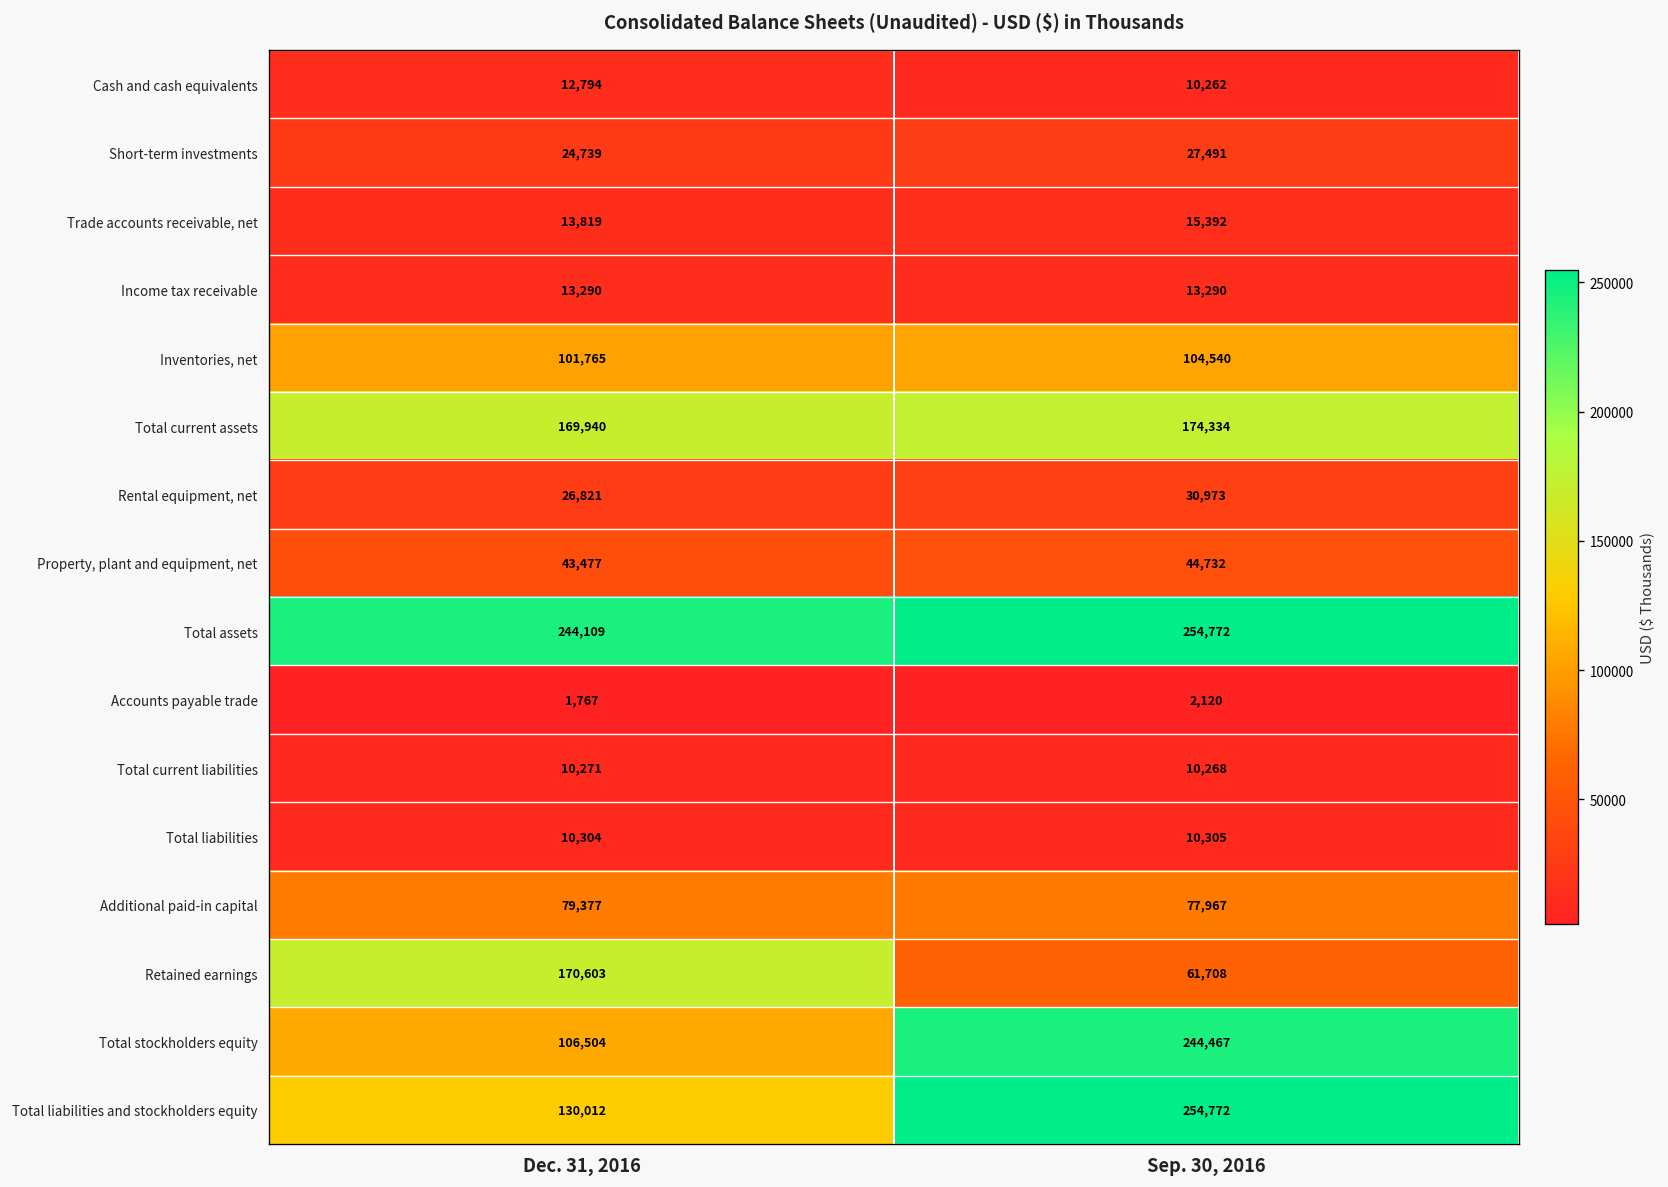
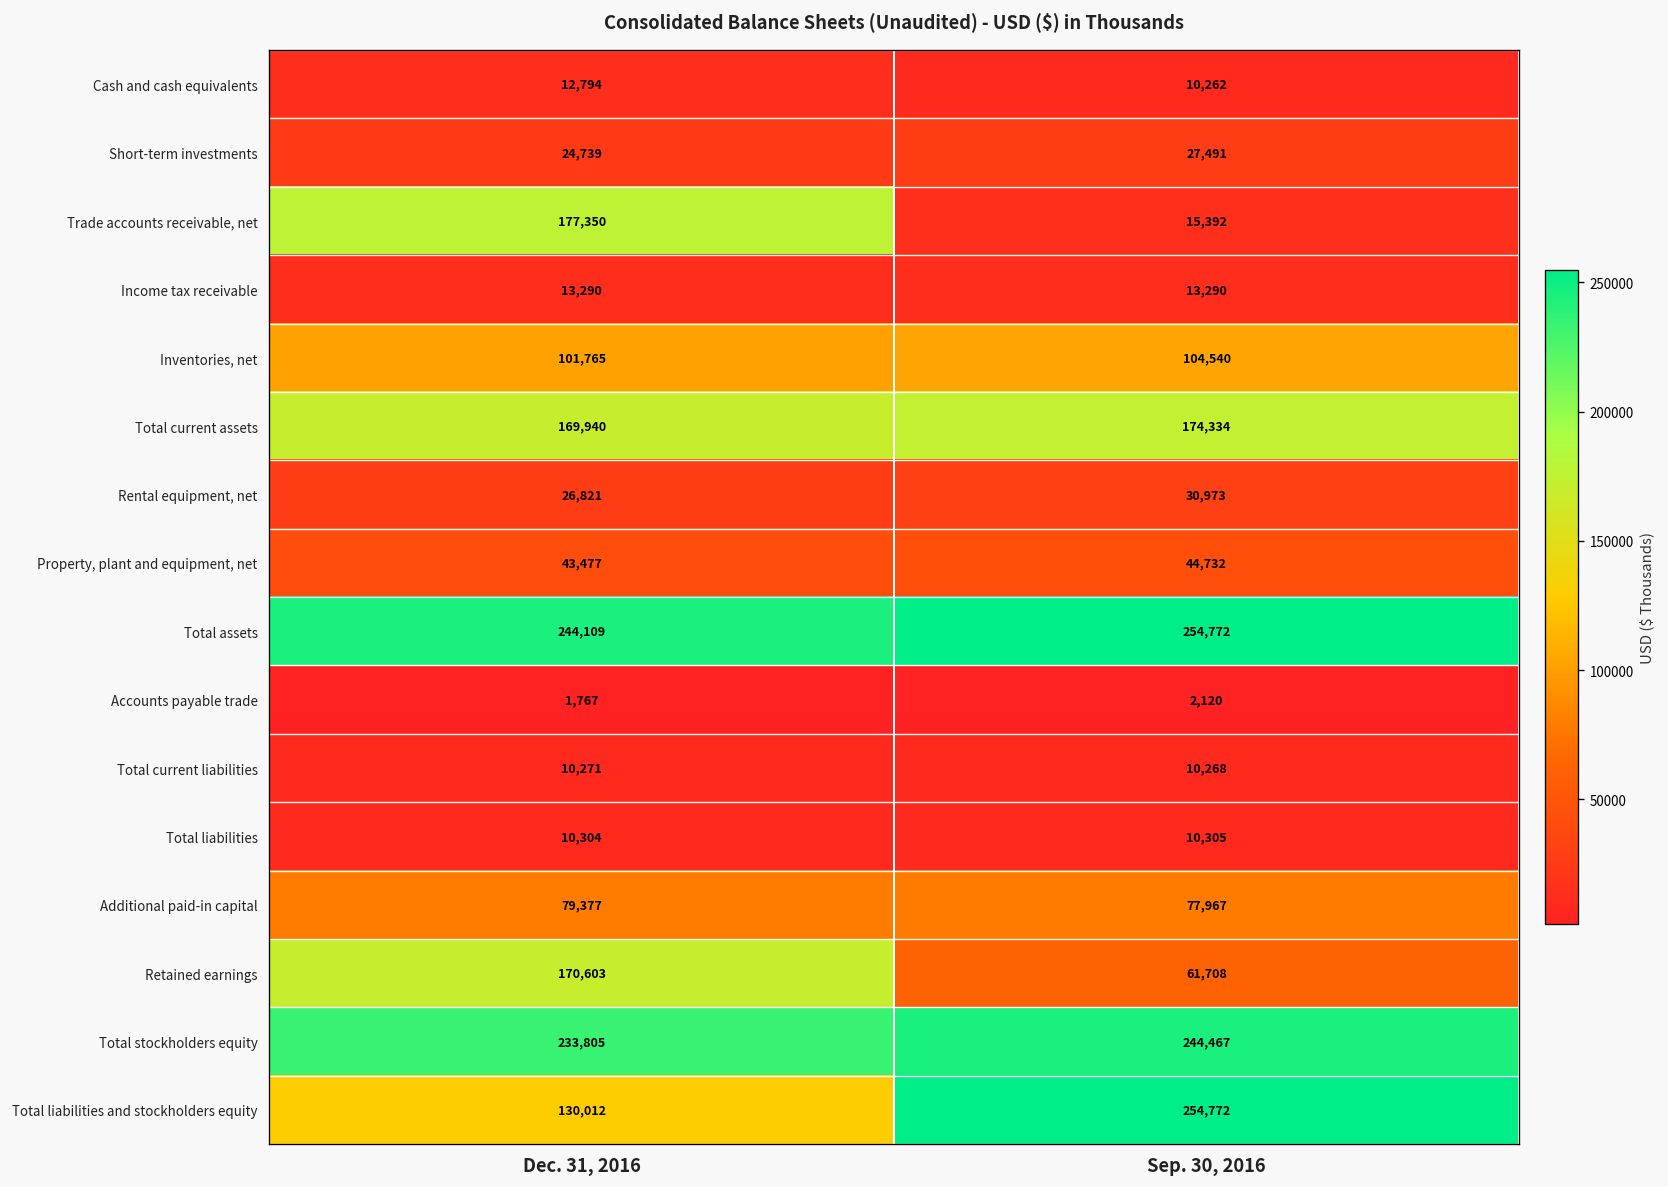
Trade accounts receivable, net, Dec. 31, 2016: 13,819 -> 177,350
Total stockholders equity, Dec. 31, 2016: 106,504 -> 233,805
